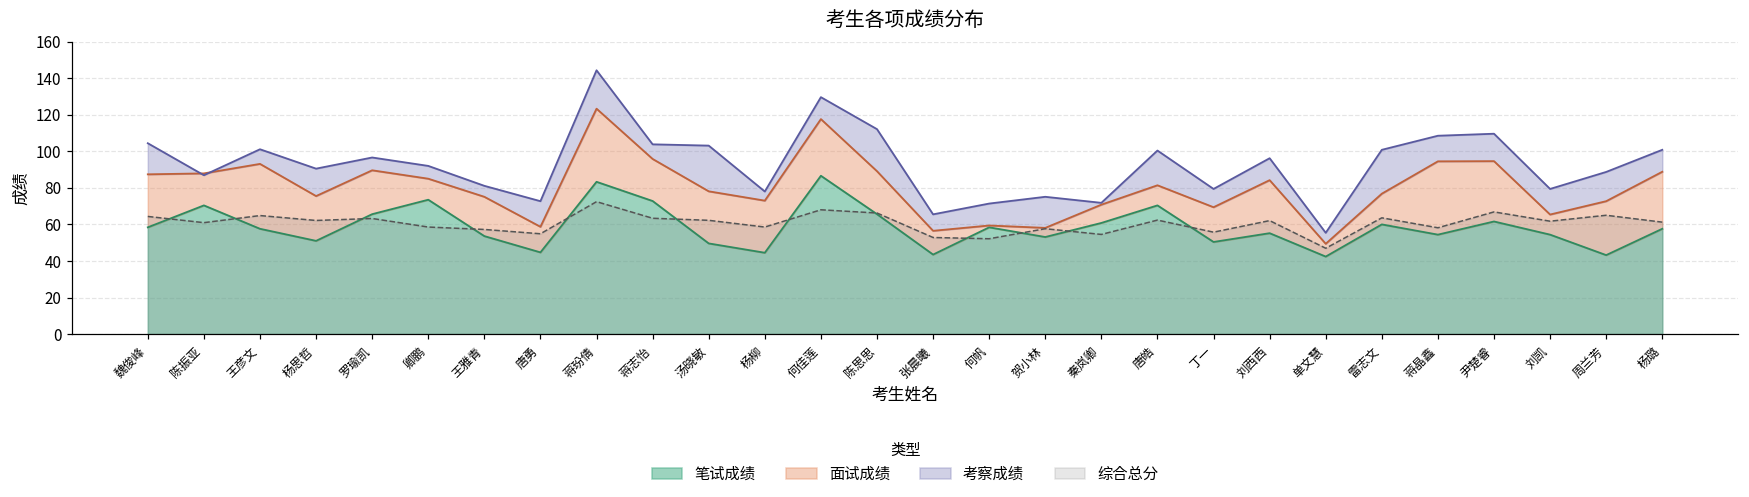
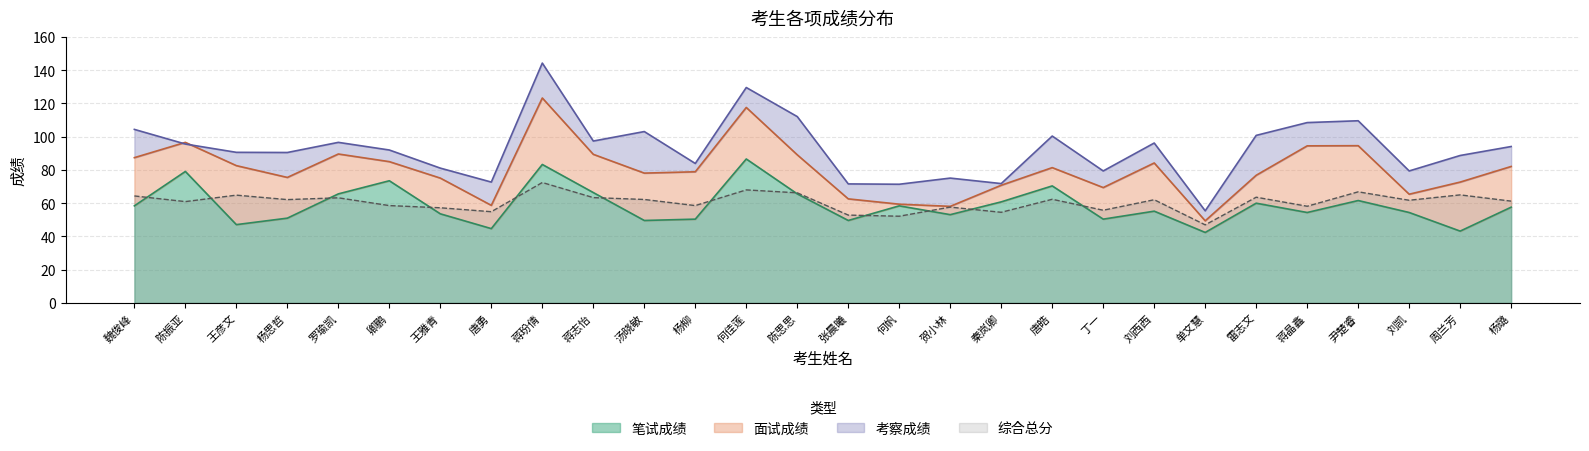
笔试成绩, 陈振亚: 70 -> 79
笔试成绩, 王彦文: 58 -> 47
笔试成绩, 蒋志怡: 73 -> 66
笔试成绩, 杨柳: 45 -> 50
笔试成绩, 张晨曦: 44 -> 50
面试成绩, 杨璐: 31 -> 24
